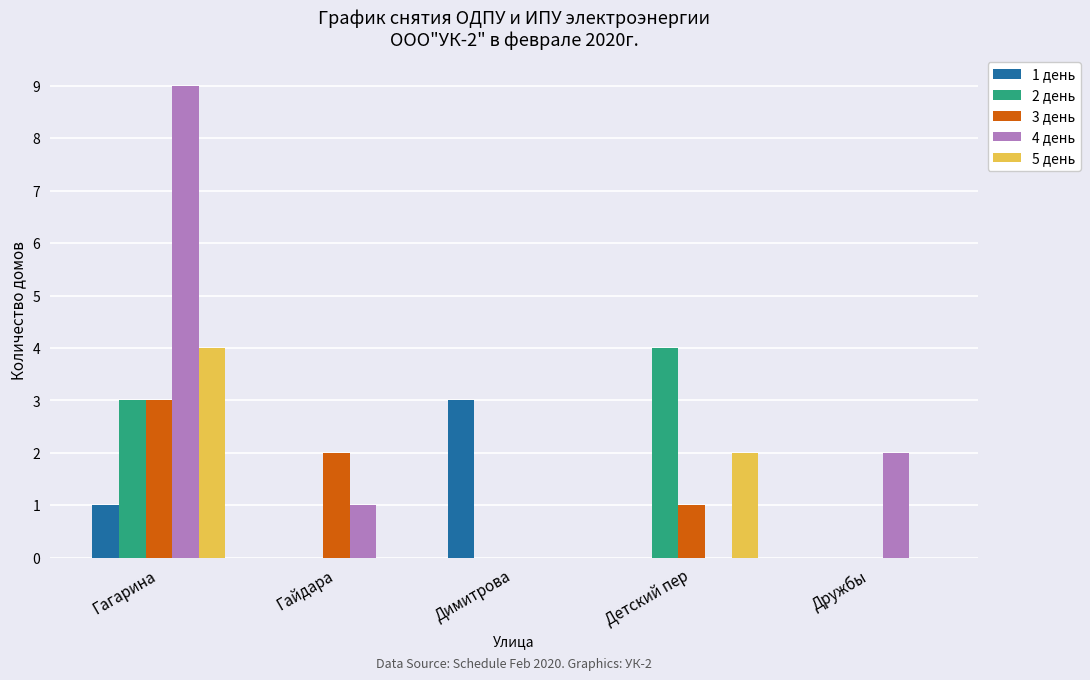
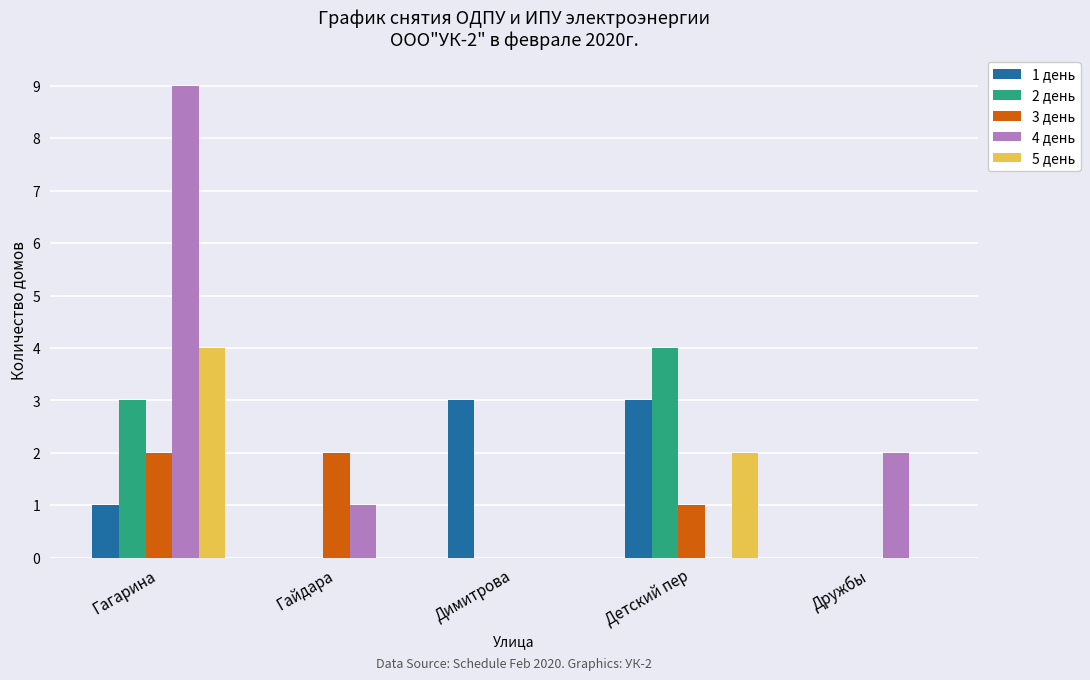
3 день, Гагарина: 3 -> 2
1 день, Детский пер: 0 -> 3
